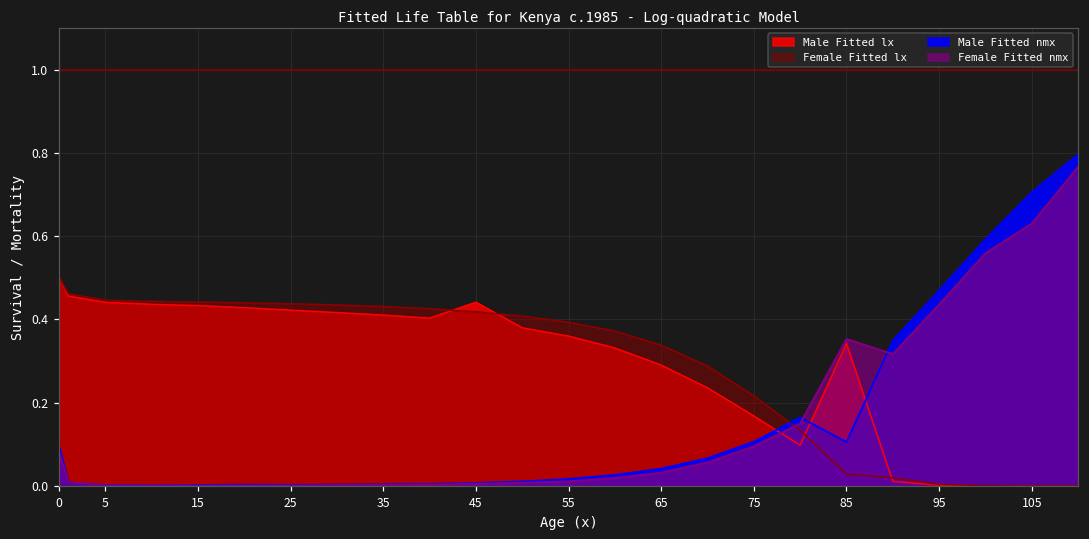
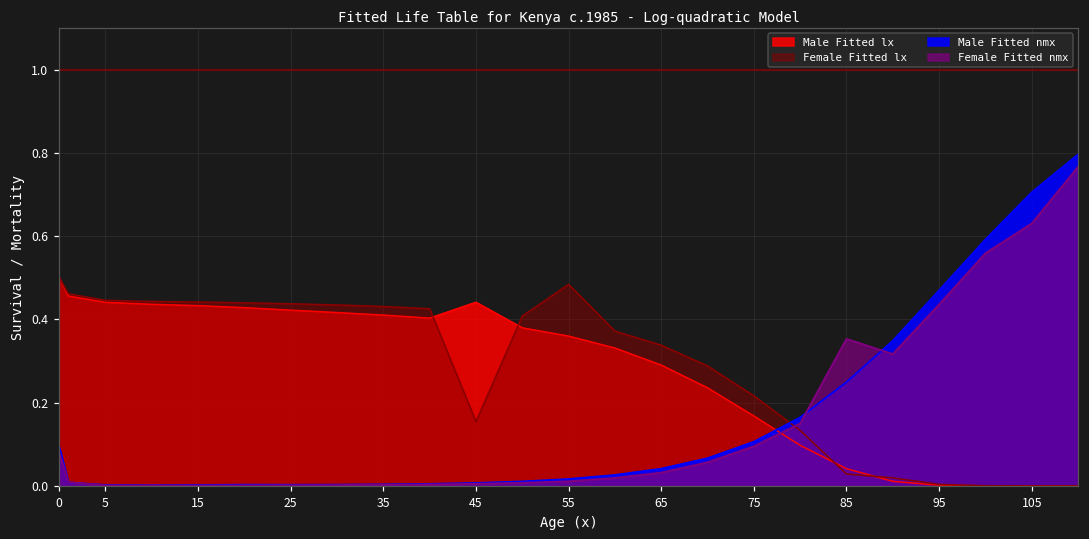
Female Fitted lx, 45: 0.42 -> 0.15
Female Fitted lx, 55: 0.39 -> 0.48
Male Fitted lx, 85: 0.34 -> 0.04
Male Fitted nmx, 85: 0.11 -> 0.25
